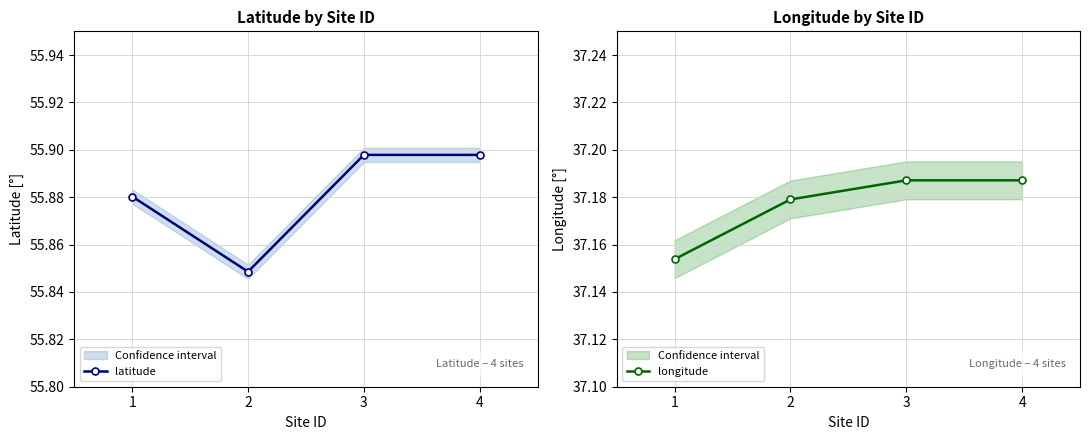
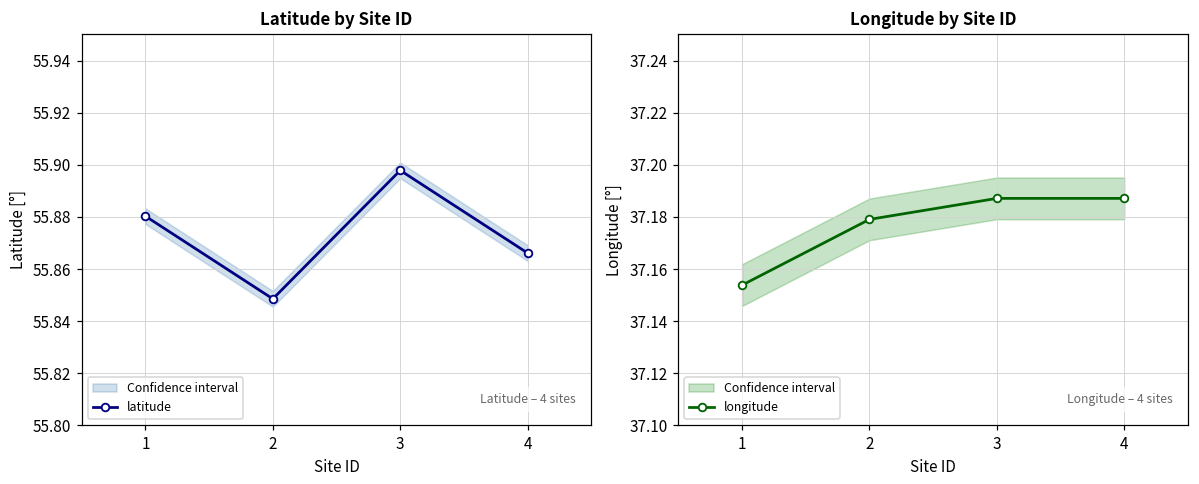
Latitude by Site ID, latitude, 4: 55.898 -> 55.866
